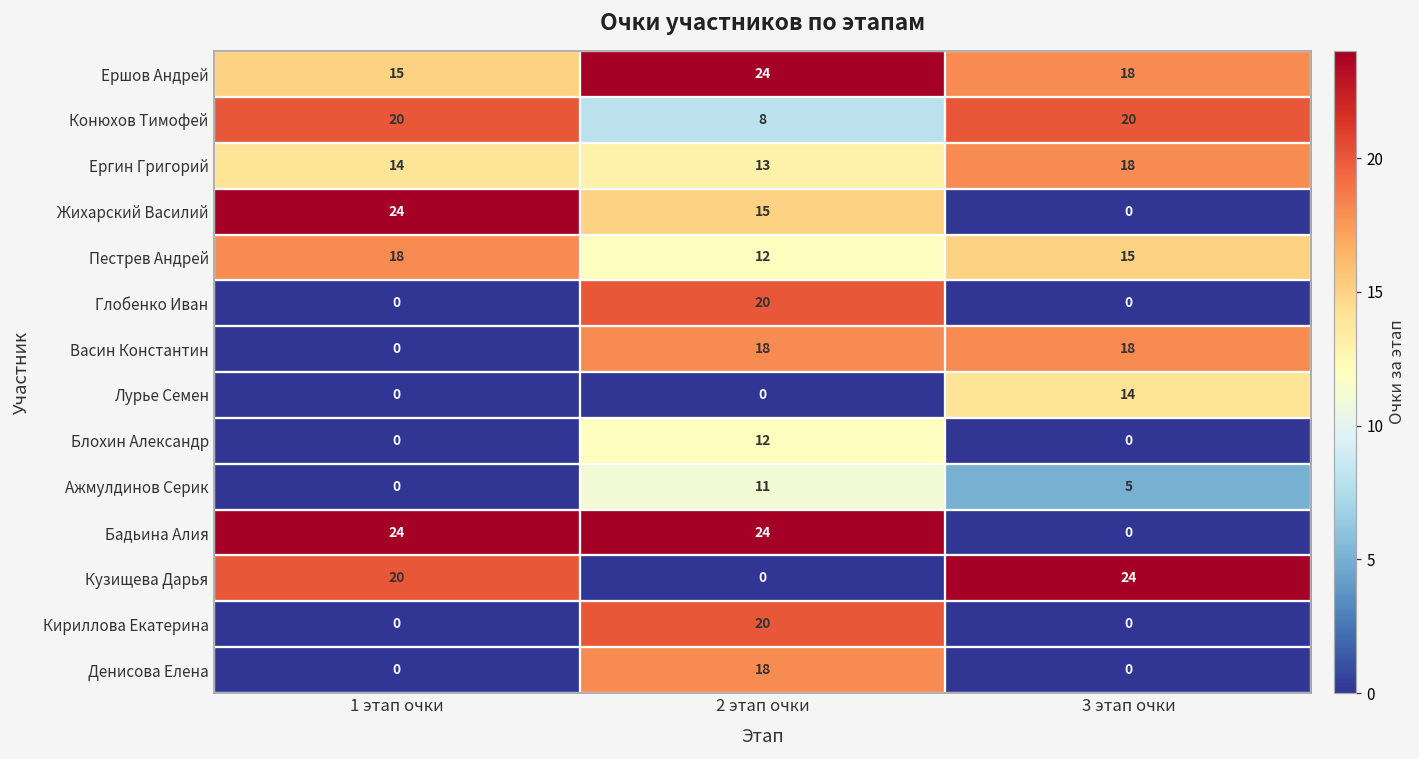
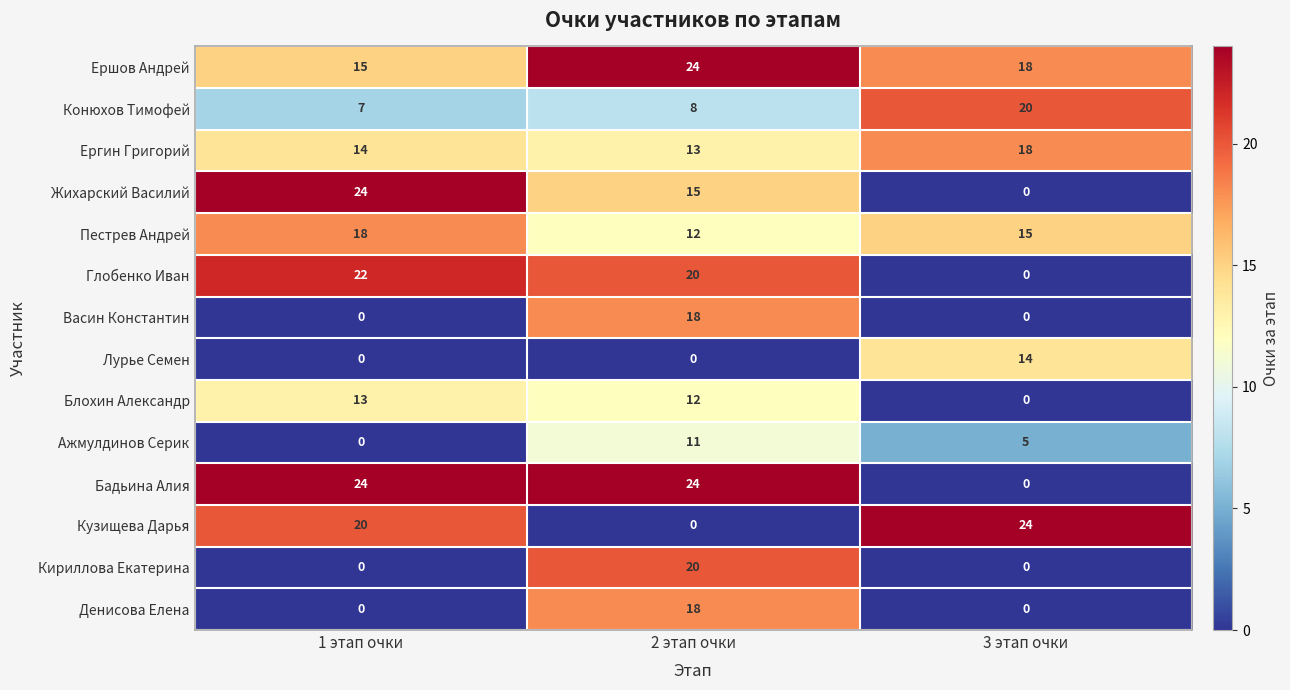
Конюхов Тимофей, 1 этап очки: 20 -> 7
Глобенко Иван, 1 этап очки: 0 -> 22
Васин Константин, 3 этап очки: 18 -> 0
Блохин Александр, 1 этап очки: 0 -> 13
